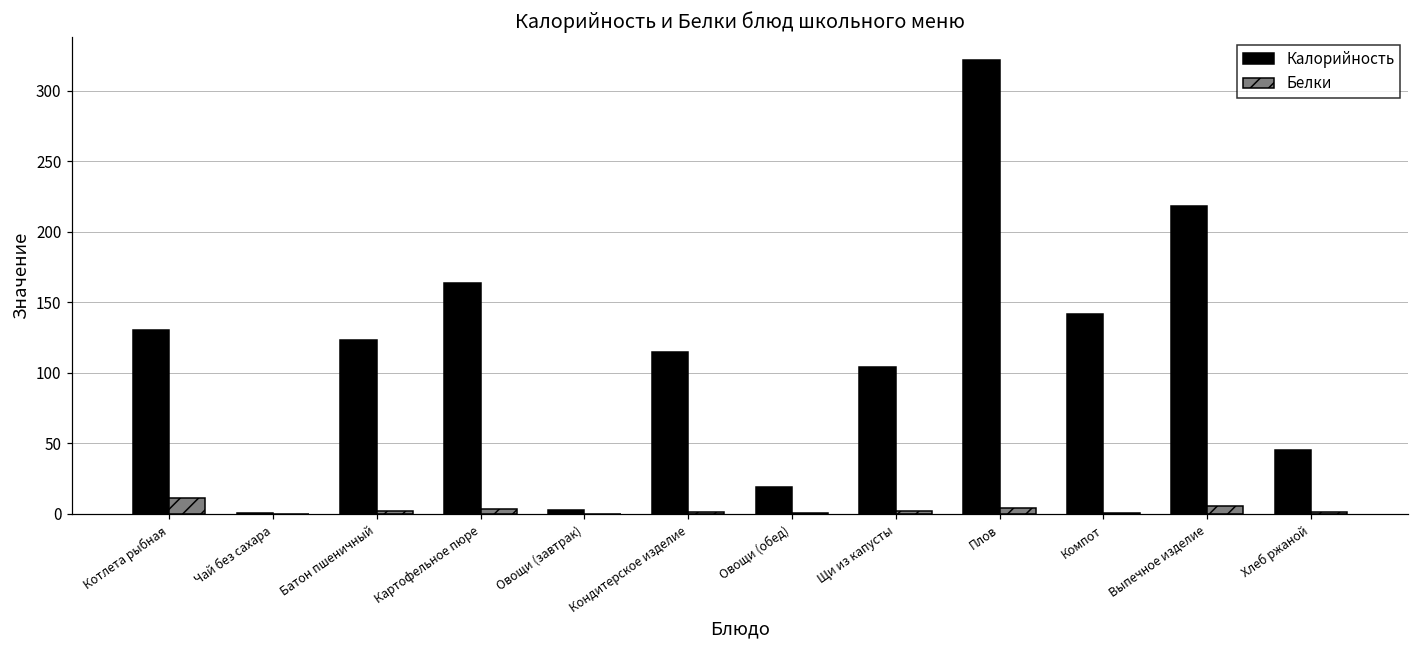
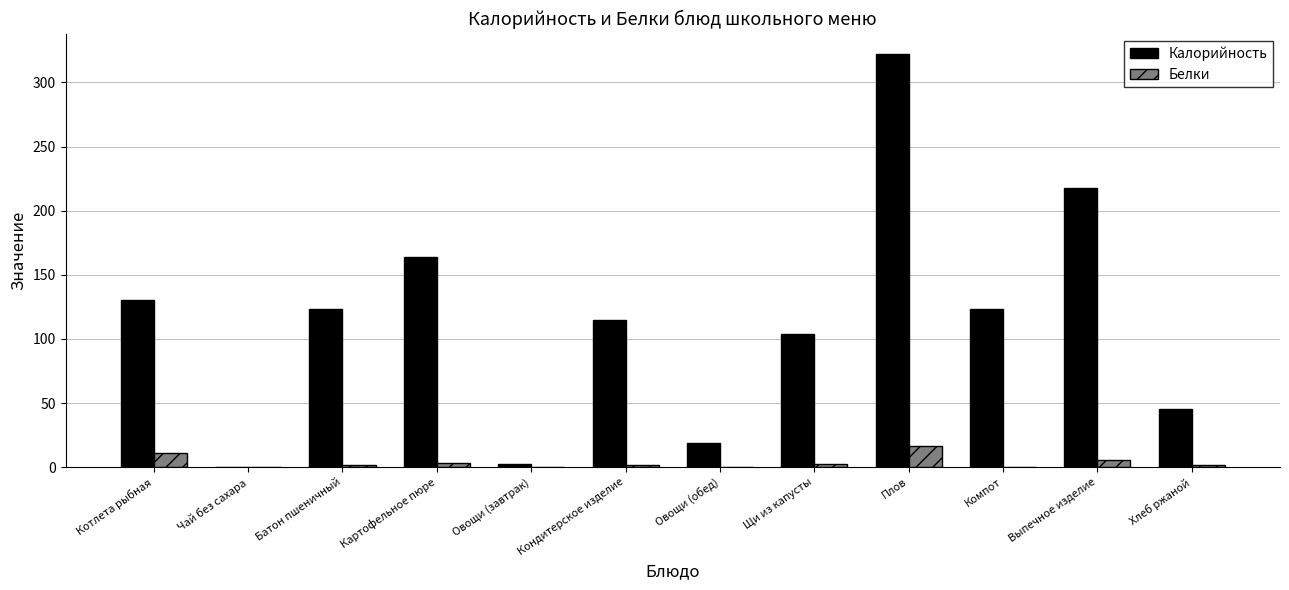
Белки, Плов: 4 -> 17
Калорийность, Компот: 142 -> 123
